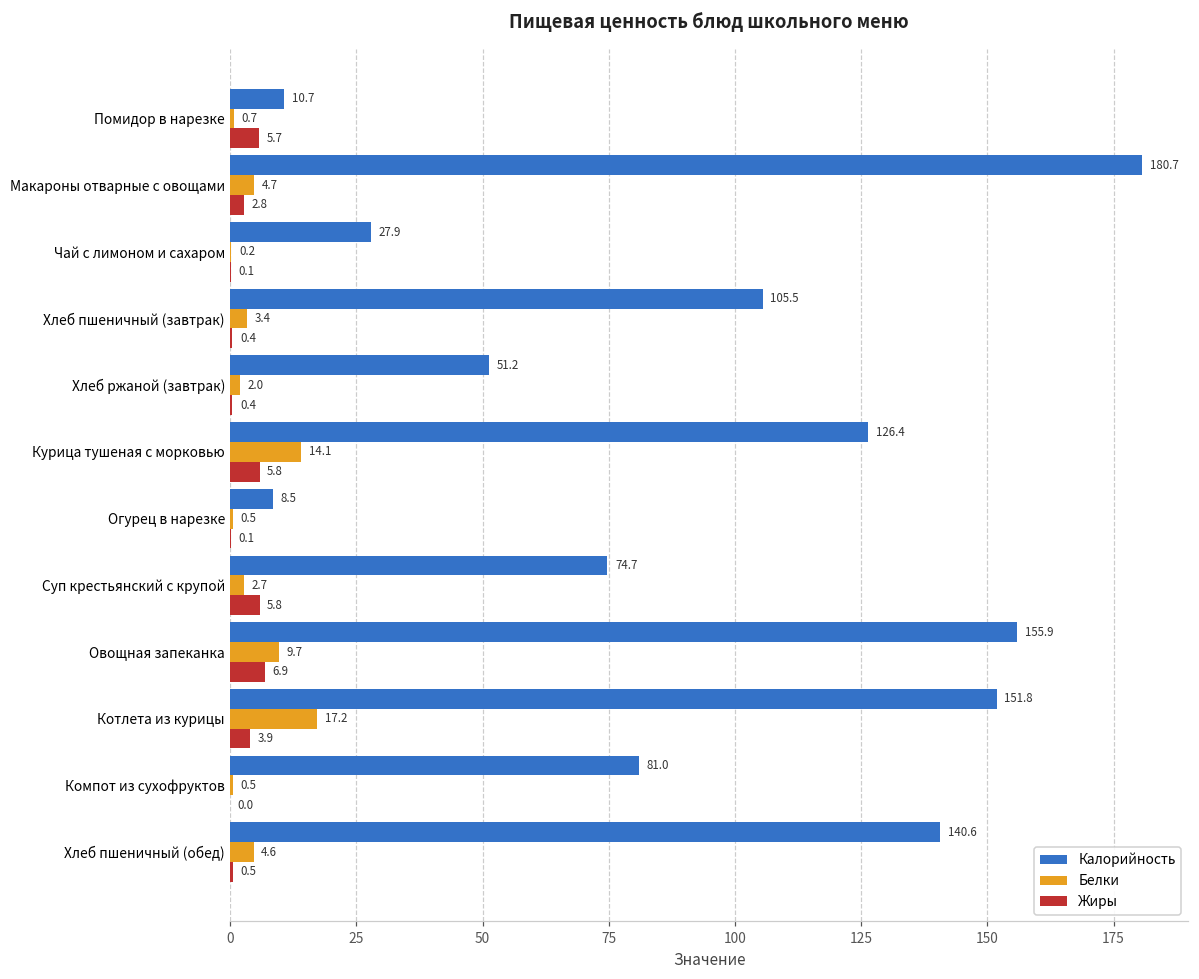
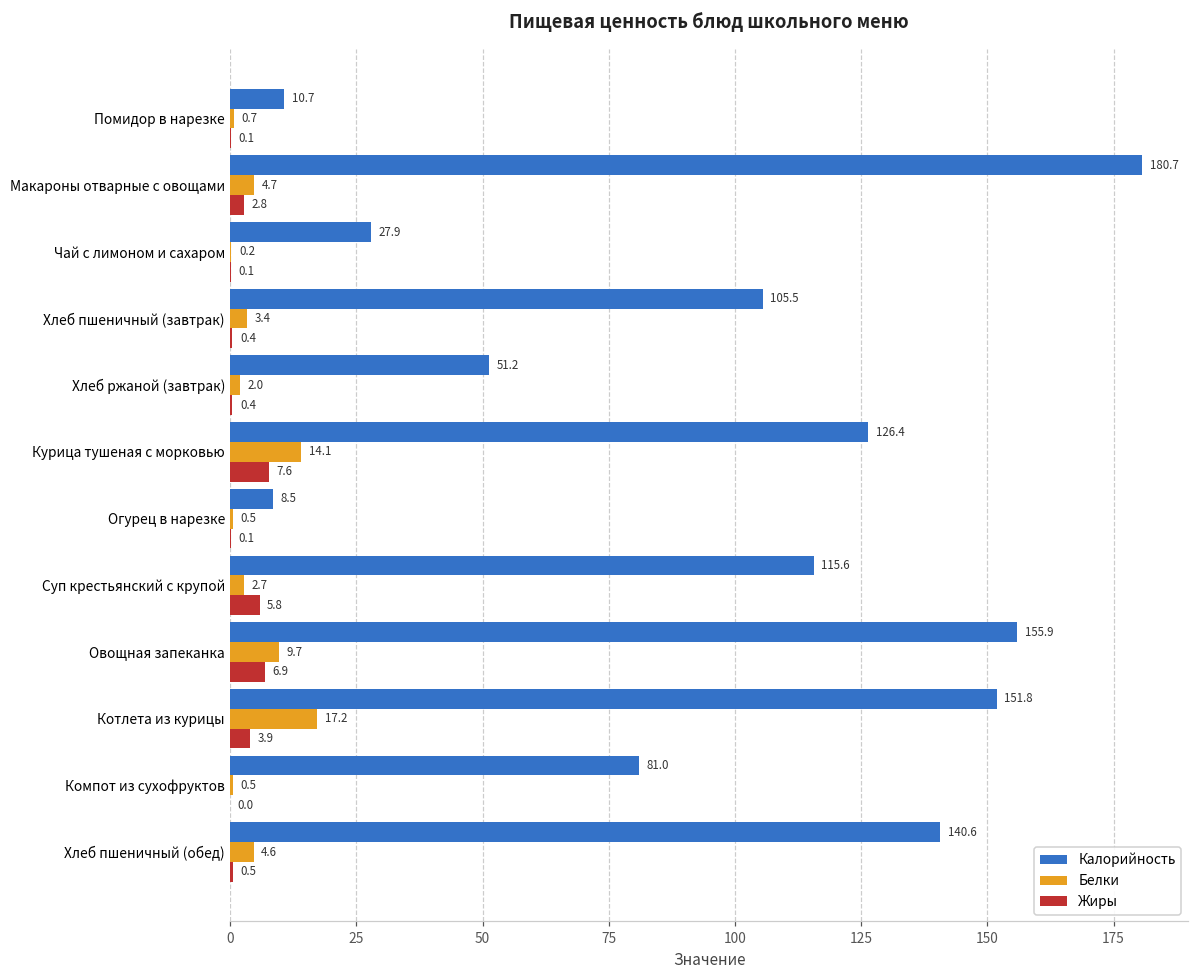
Жиры, Помидор в нарезке: 5.7 -> 0.1
Жиры, Курица тушеная с морковью: 5.8 -> 7.6
Калорийность, Суп крестьянский с крупой: 74.7 -> 115.6
